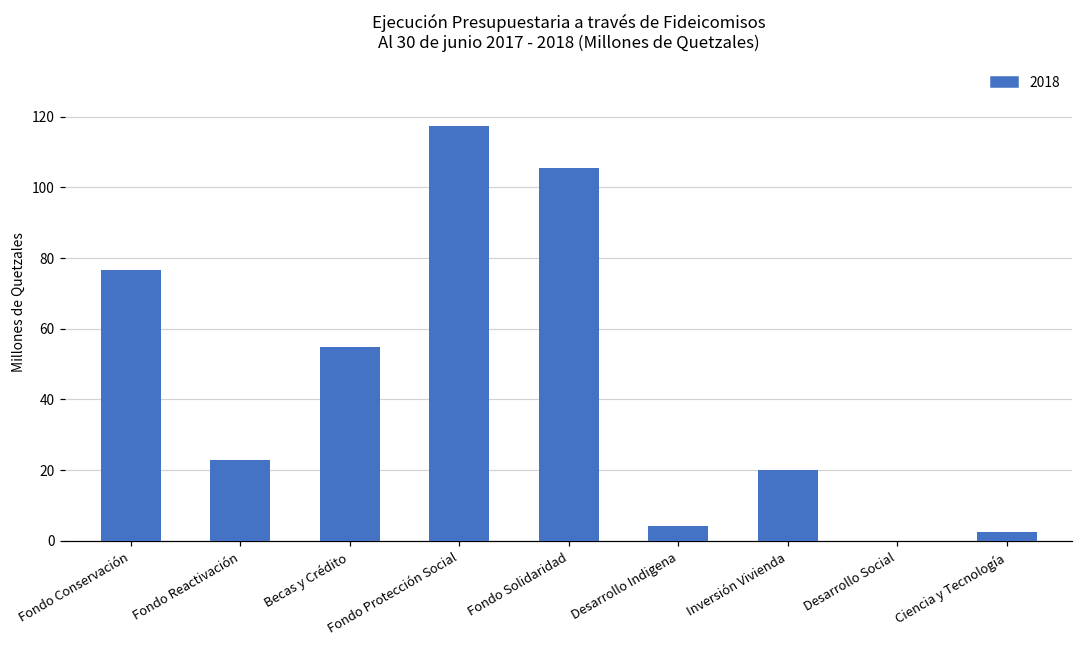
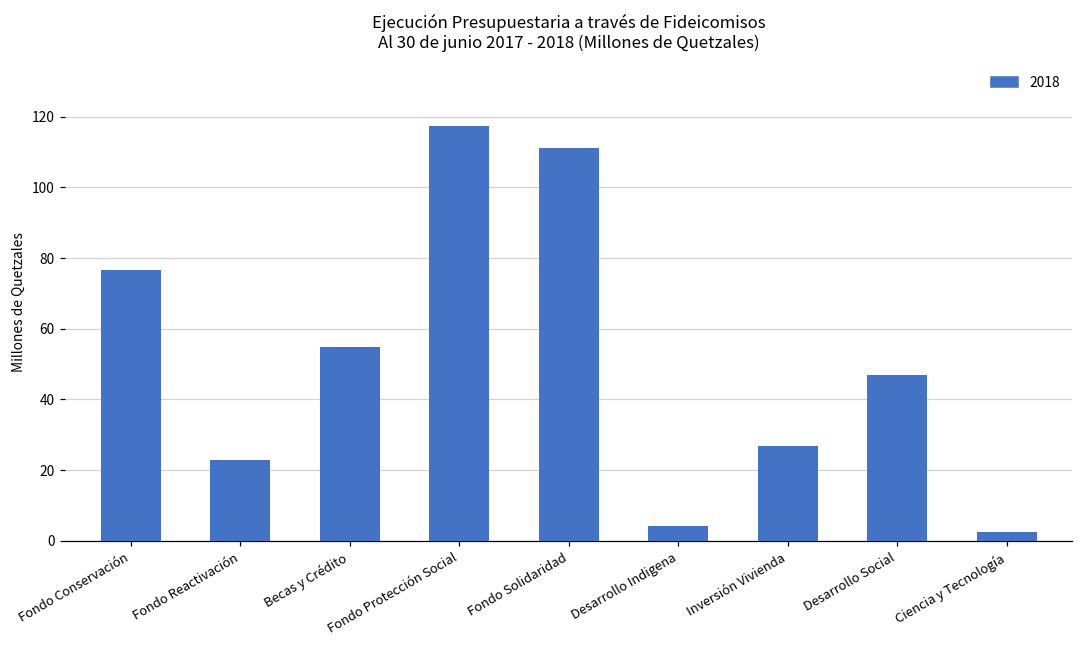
Fondo Solidaridad: 106 -> 111
Inversión Vivienda: 20 -> 27
Desarrollo Social: 0 -> 47
